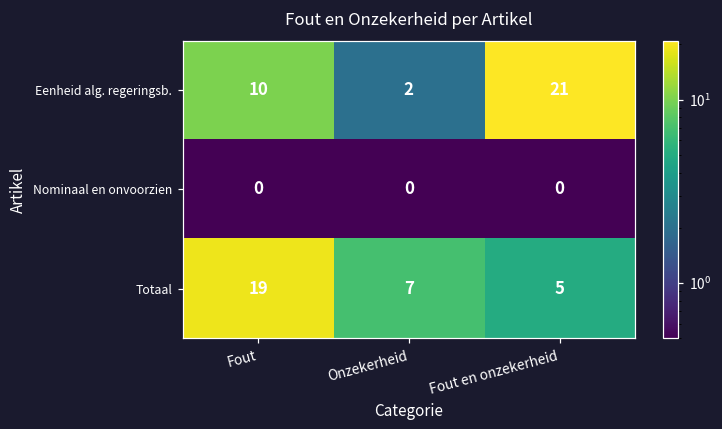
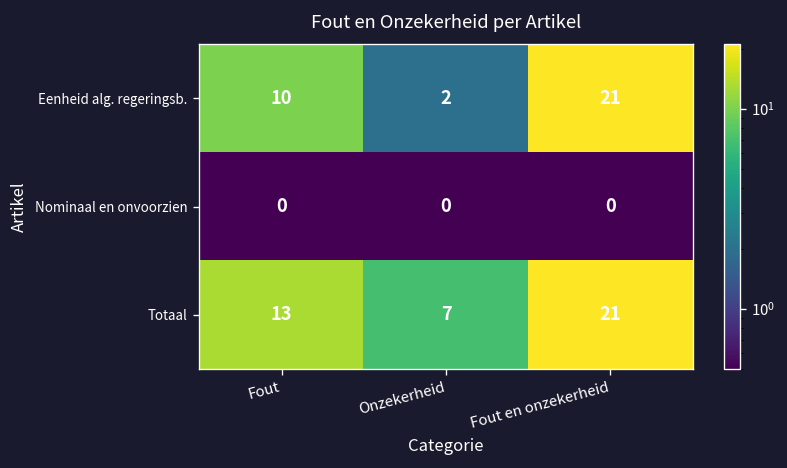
Totaal, Fout: 19 -> 13
Totaal, Fout en onzekerheid: 5 -> 21
